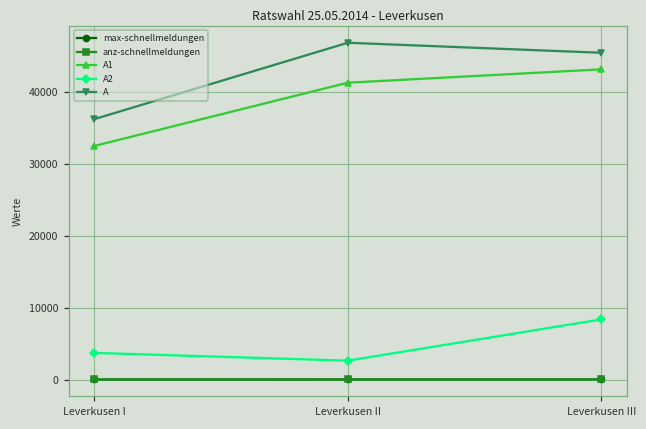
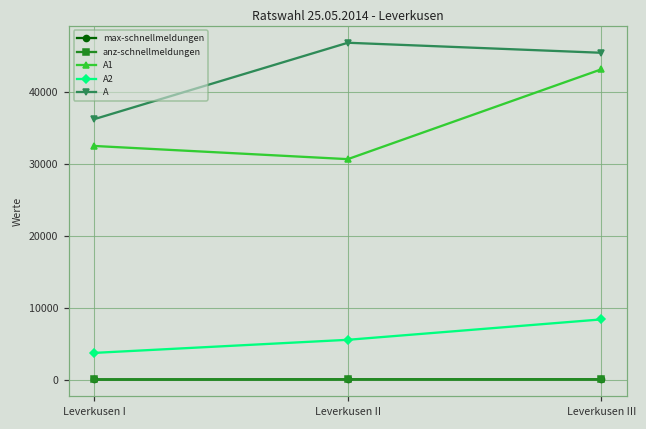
A1, Leverkusen II: 41000 -> 31000
A2, Leverkusen II: 3000 -> 6000
